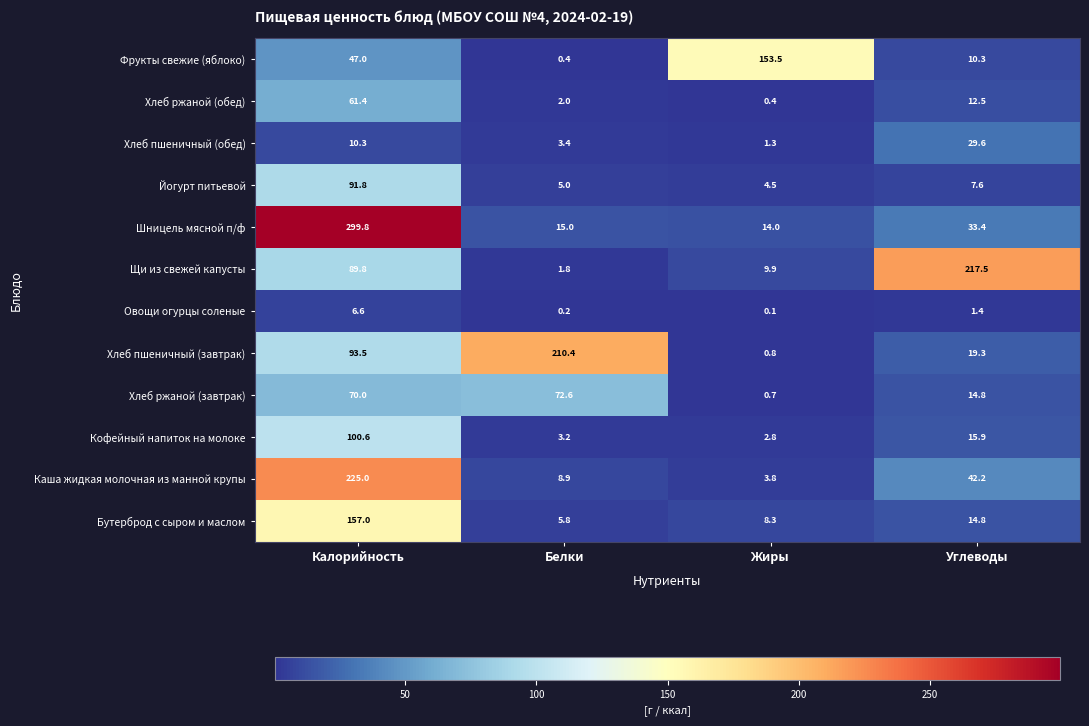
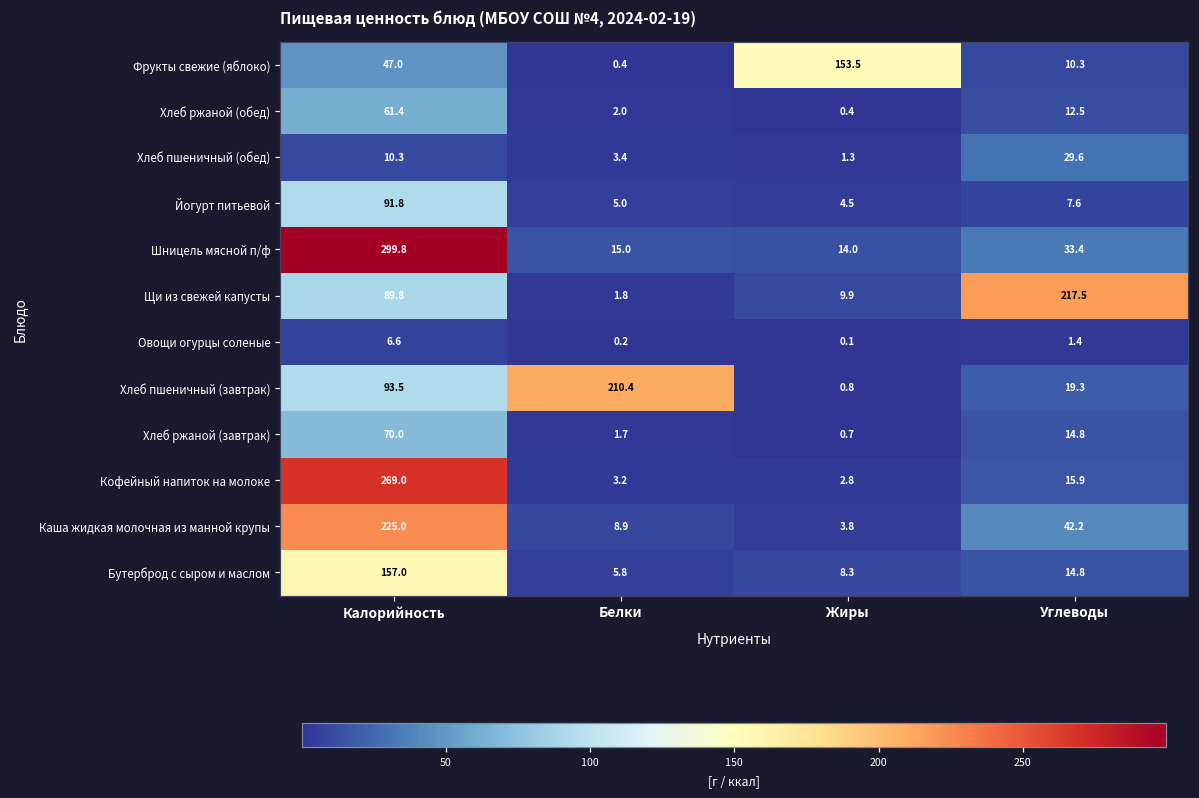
Хлеб ржаной (завтрак), Белки: 72.6 -> 1.7
Кофейный напиток на молоке, Калорийность: 100.6 -> 269.0
